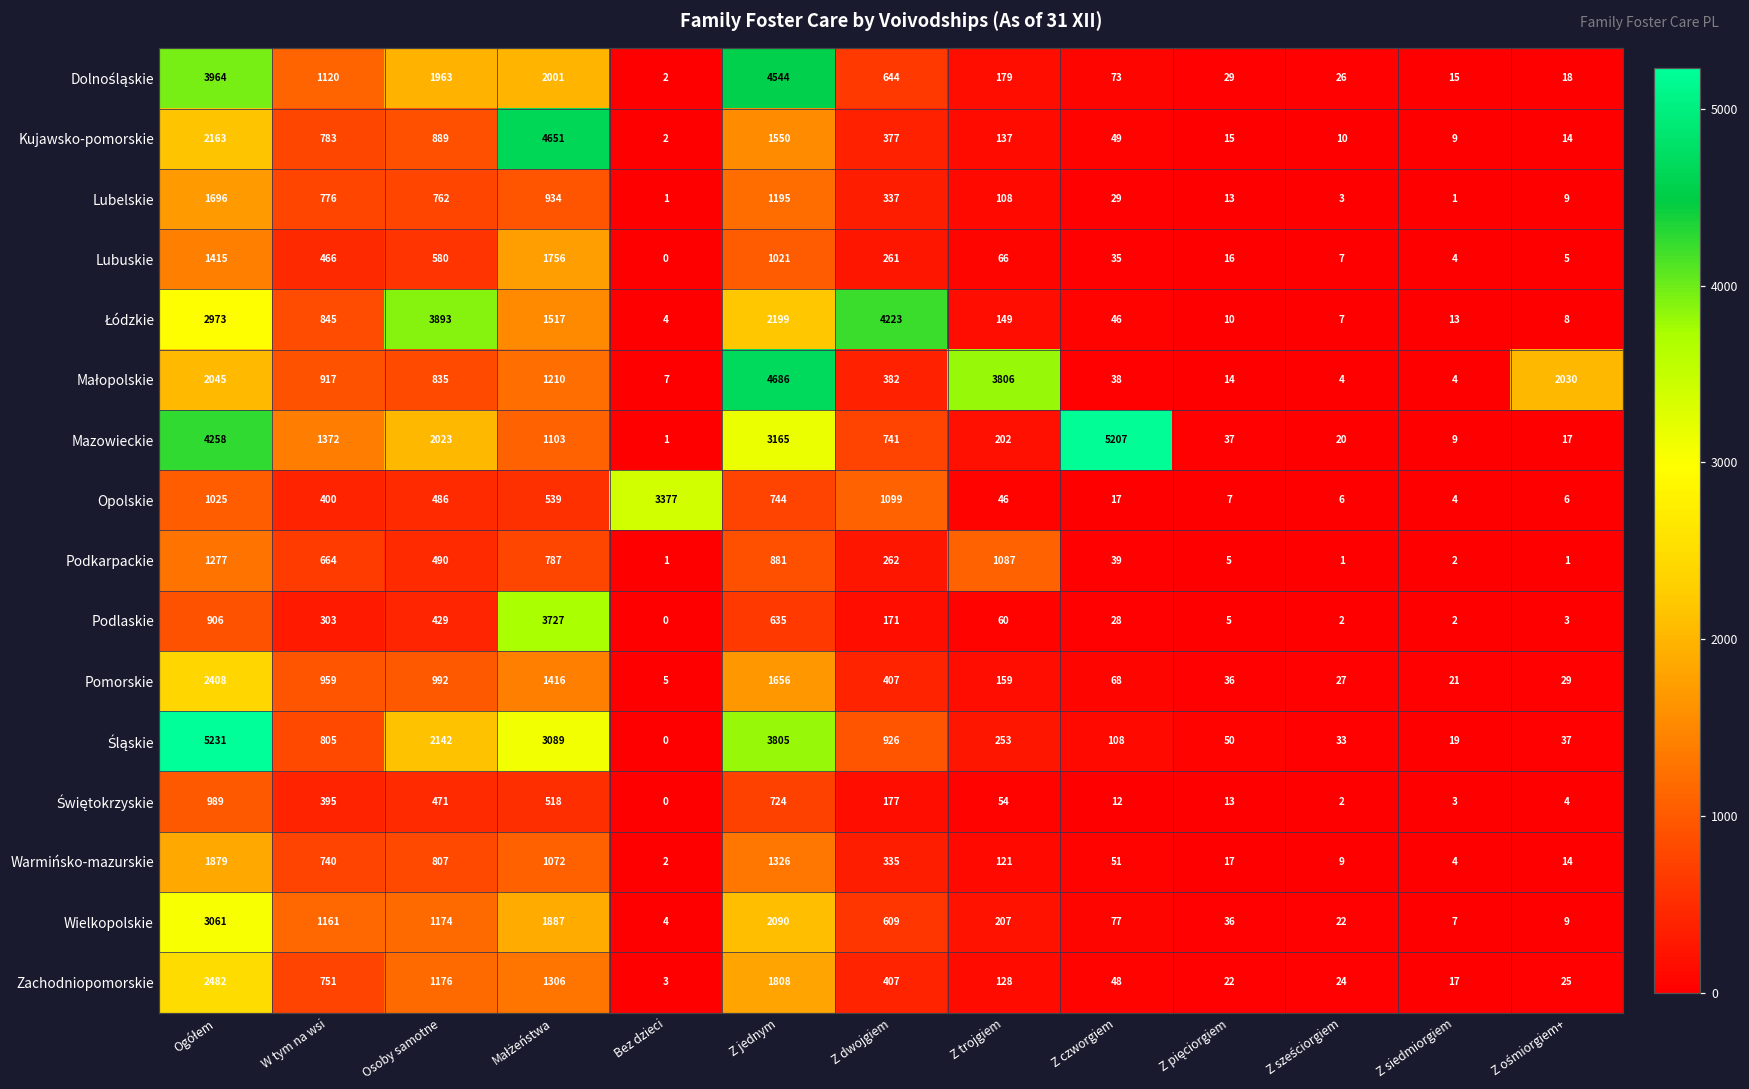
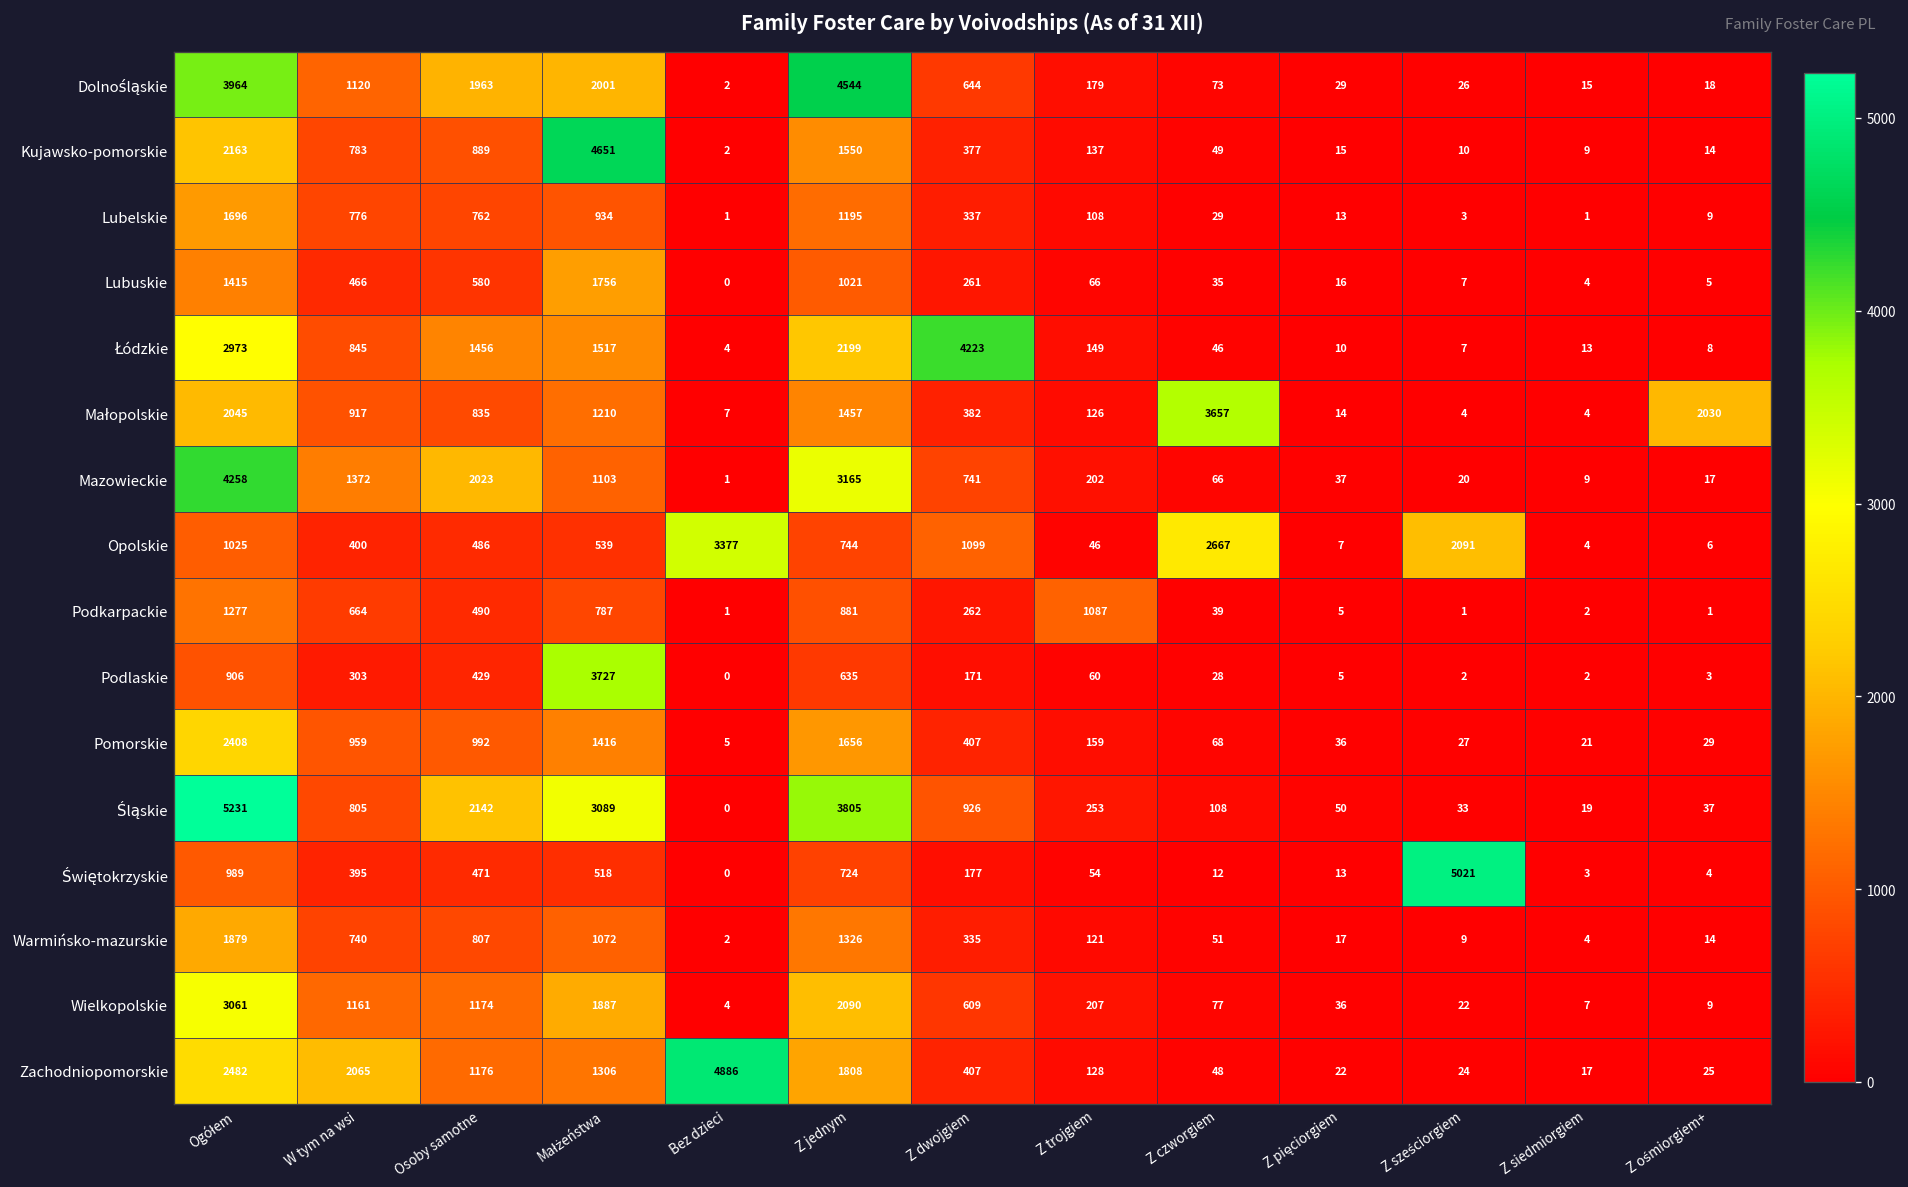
Łódzkie, Osoby samotne: 3893 -> 1456
Małopolskie, Z jednym: 4686 -> 1457
Małopolskie, Z trojgiem: 3806 -> 126
Małopolskie, Z czworgiem: 38 -> 3657
Mazowieckie, Z czworgiem: 5207 -> 66
Opolskie, Z czworgiem: 17 -> 2667
Opolskie, Z sześciorgiem: 6 -> 2091
Świętokrzyskie, Z sześciorgiem: 2 -> 5021
Zachodniopomorskie, W tym na wsi: 751 -> 2065
Zachodniopomorskie, Bez dzieci: 3 -> 4886
